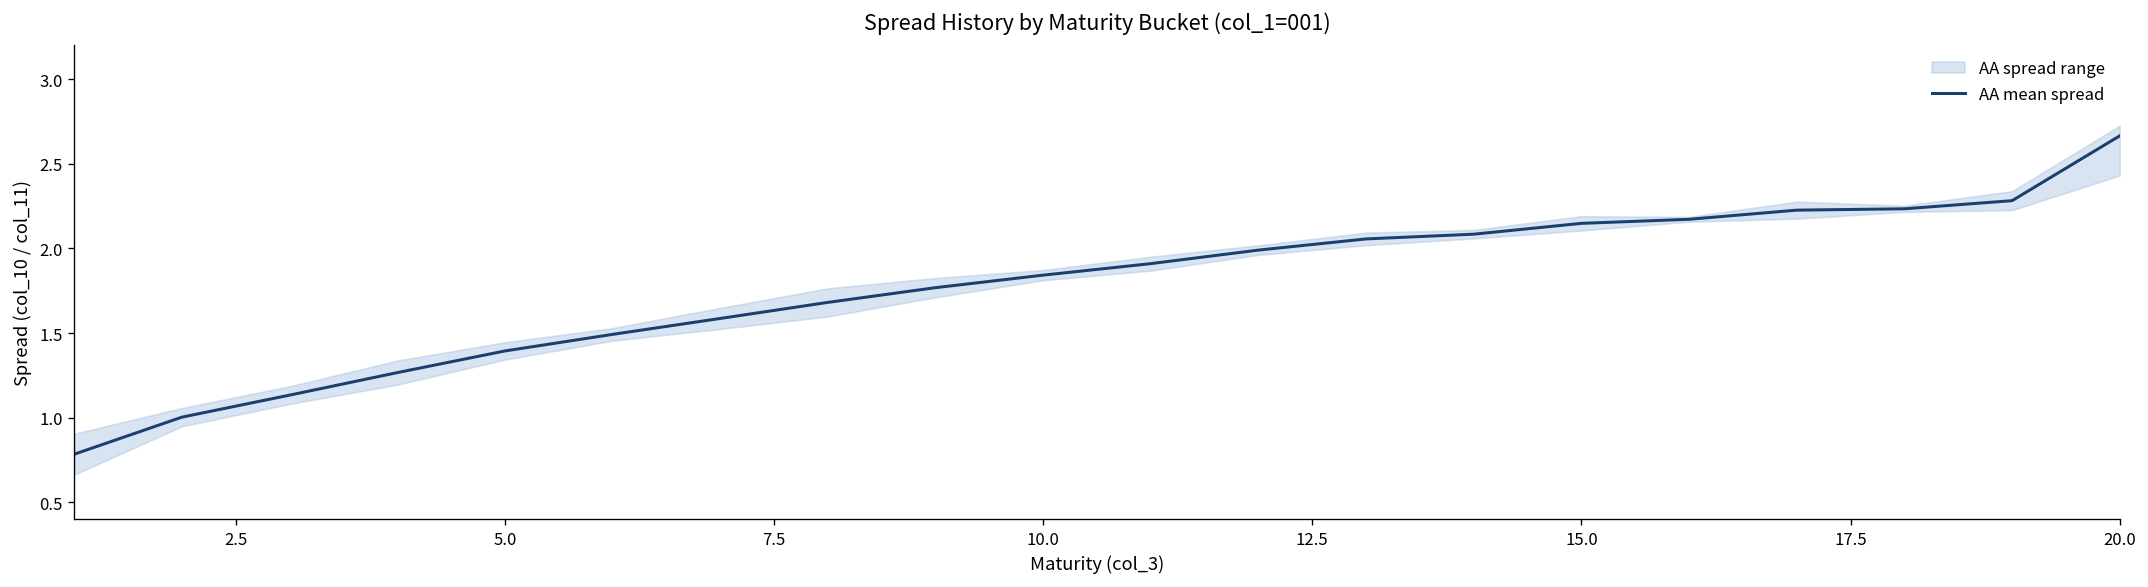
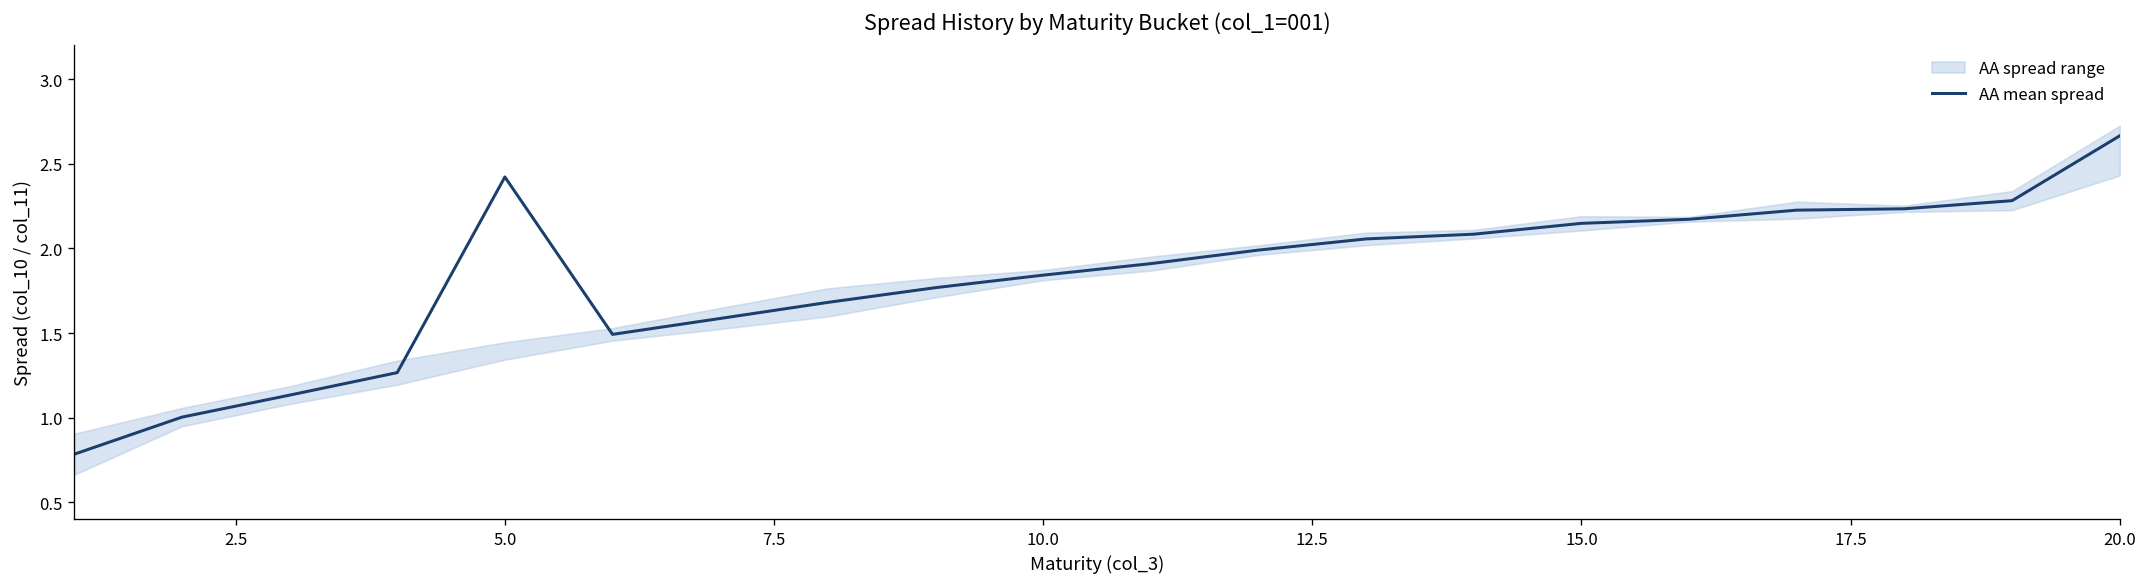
AA mean spread, 5.0: 1.39 -> 2.42
